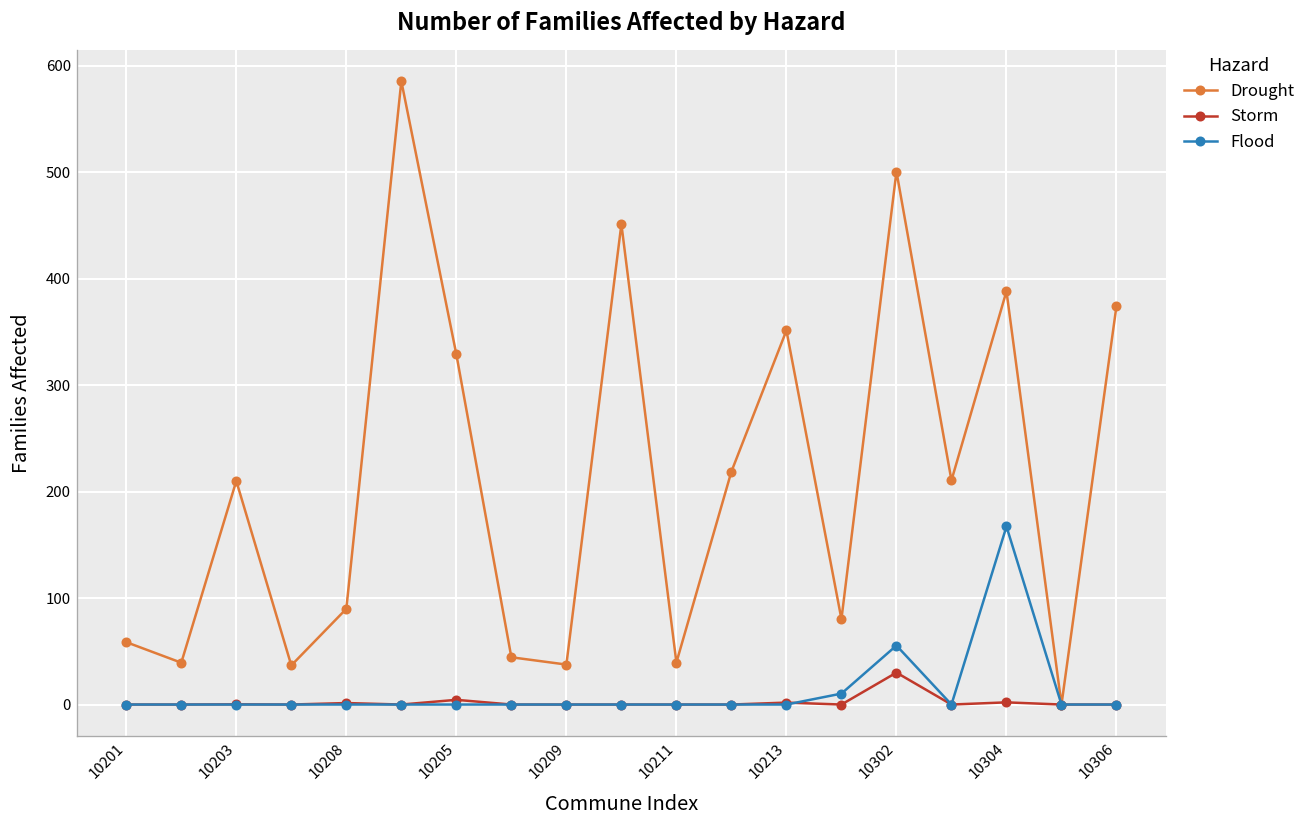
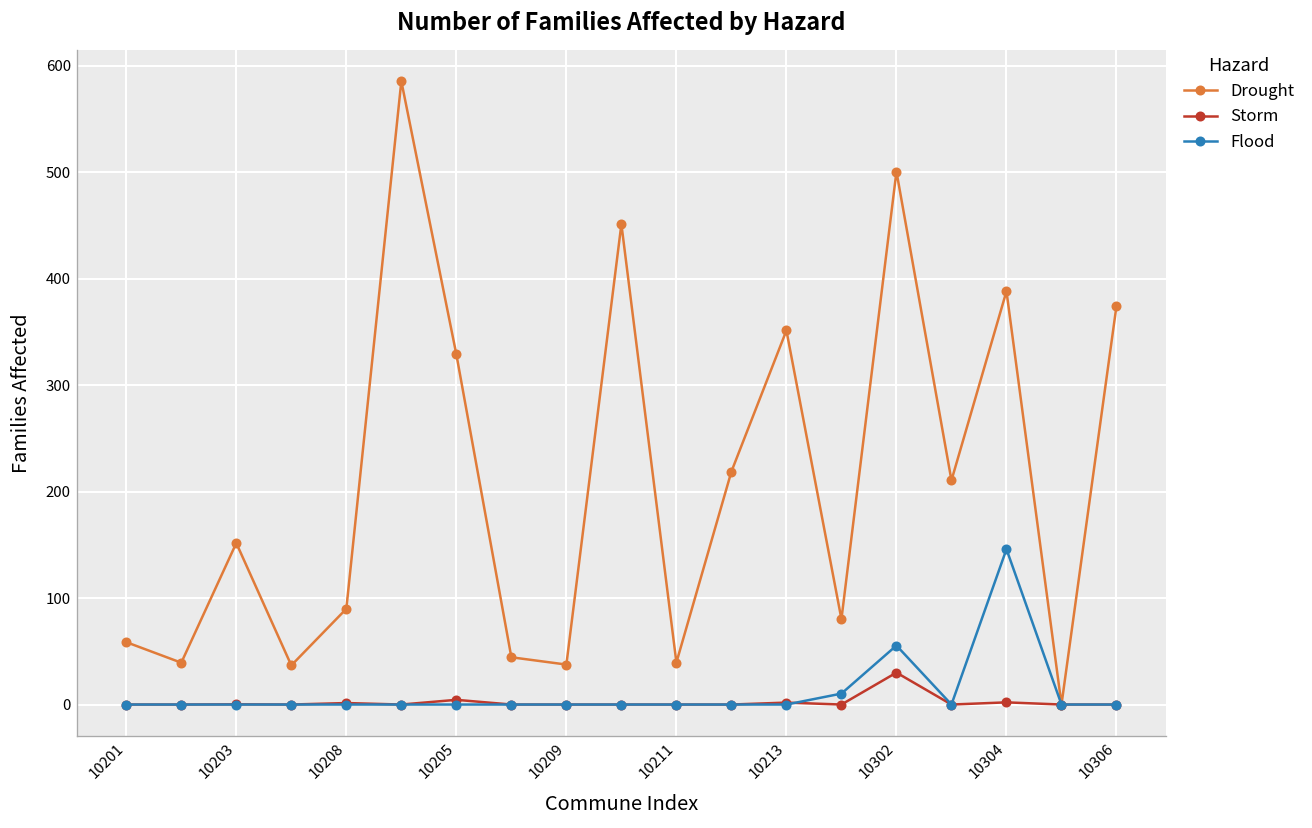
Drought, 10203: 210 -> 150
Flood, 10304: 170 -> 150
